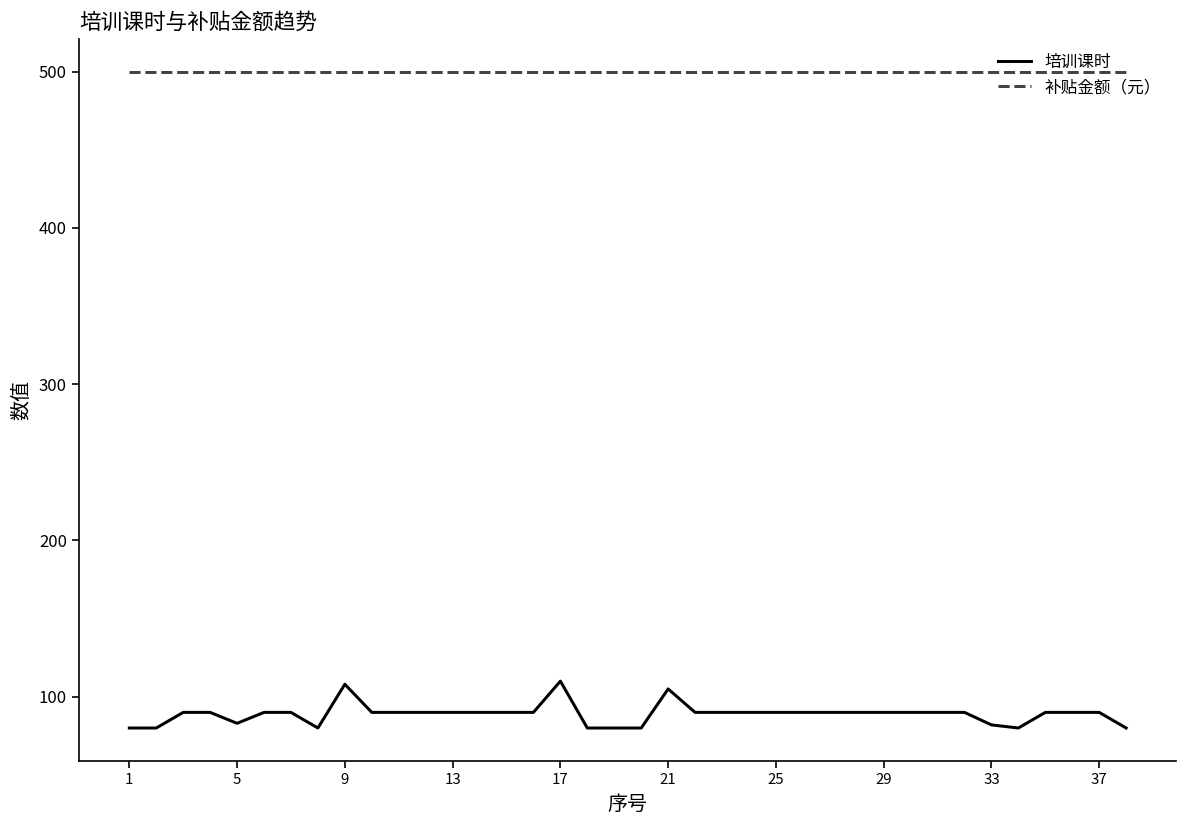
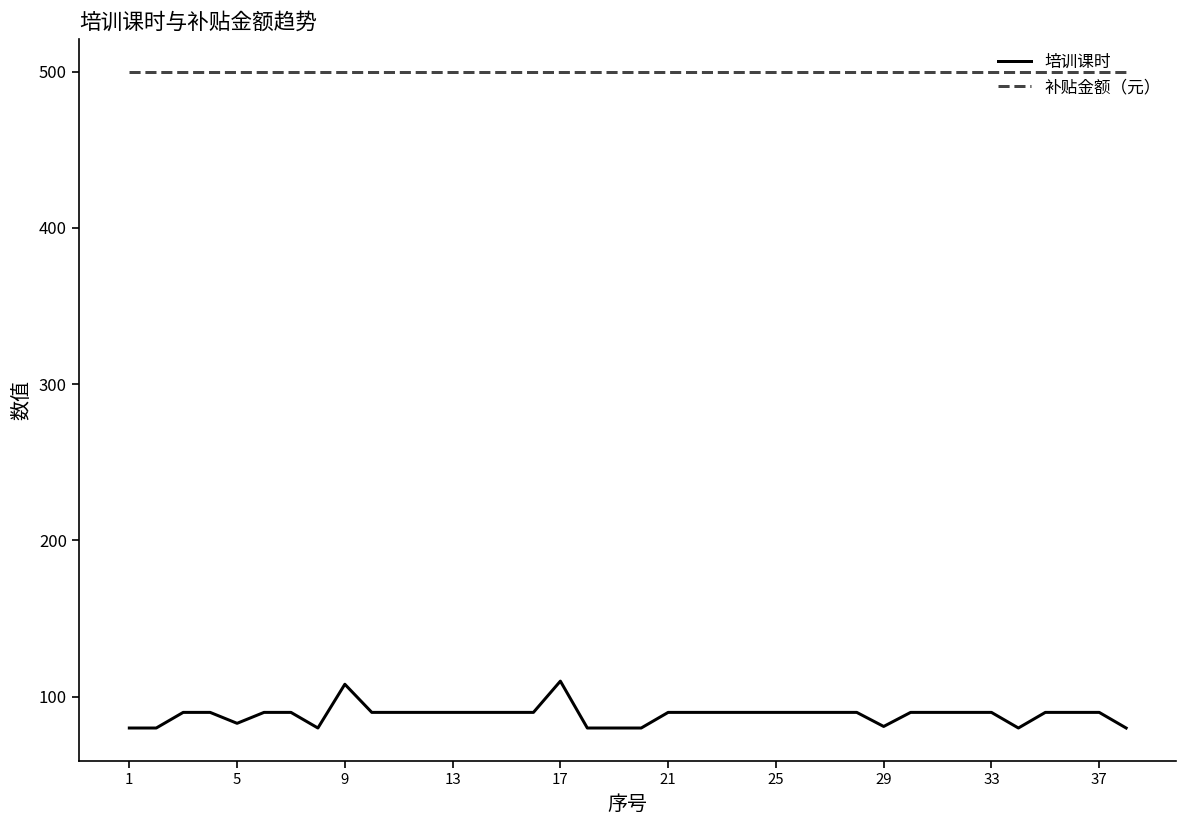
培训课时, 21: 105 -> 90
培训课时, 29: 90 -> 81
培训课时, 33: 82 -> 90
